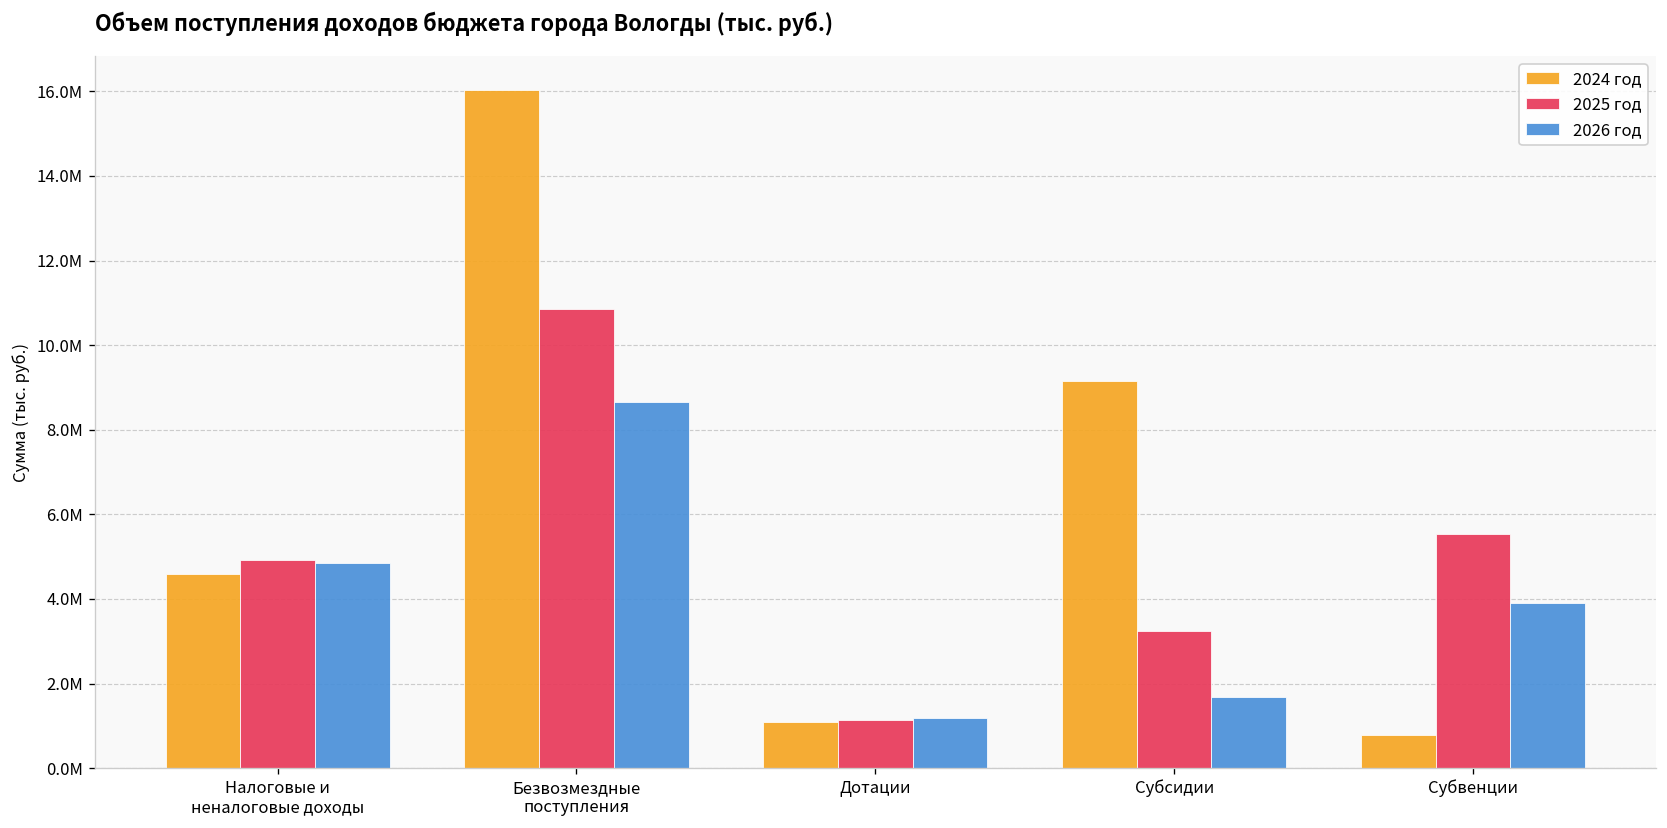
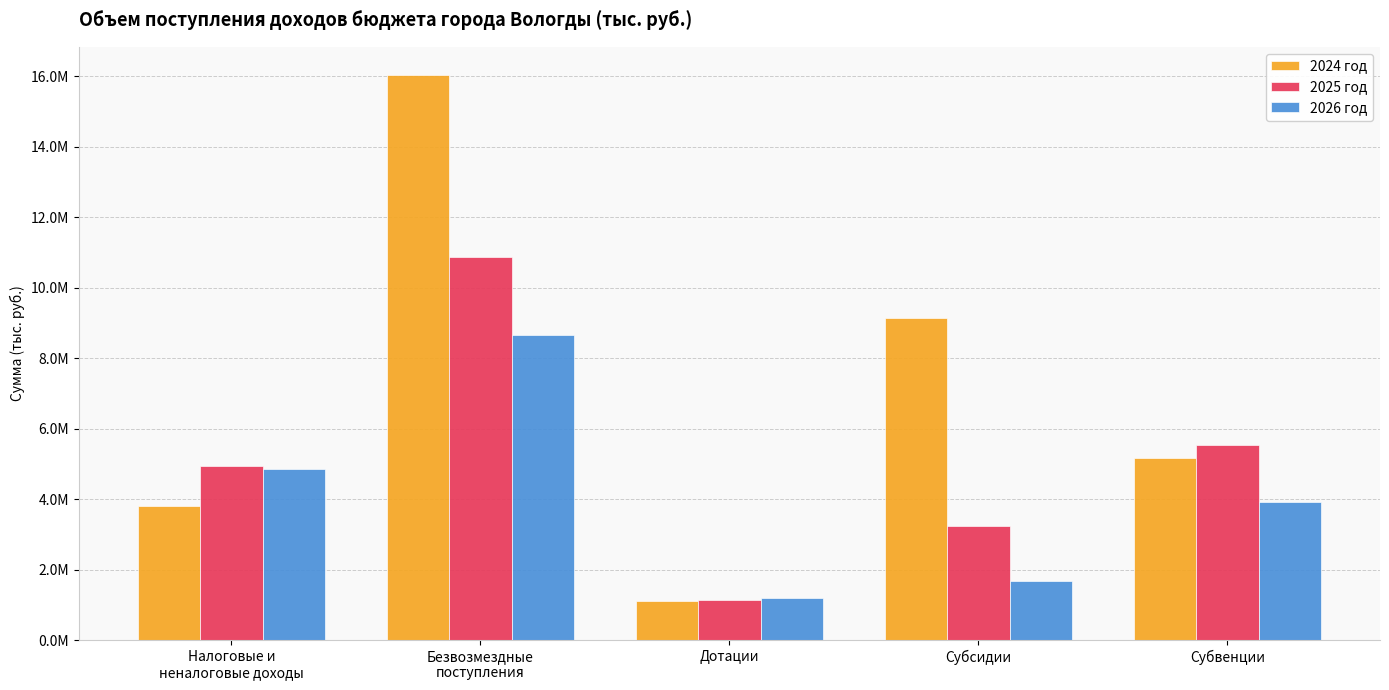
2024 год, Налоговые и неналоговые доходы: 4600000 -> 3800000
2024 год, Субвенции: 800000 -> 5200000
